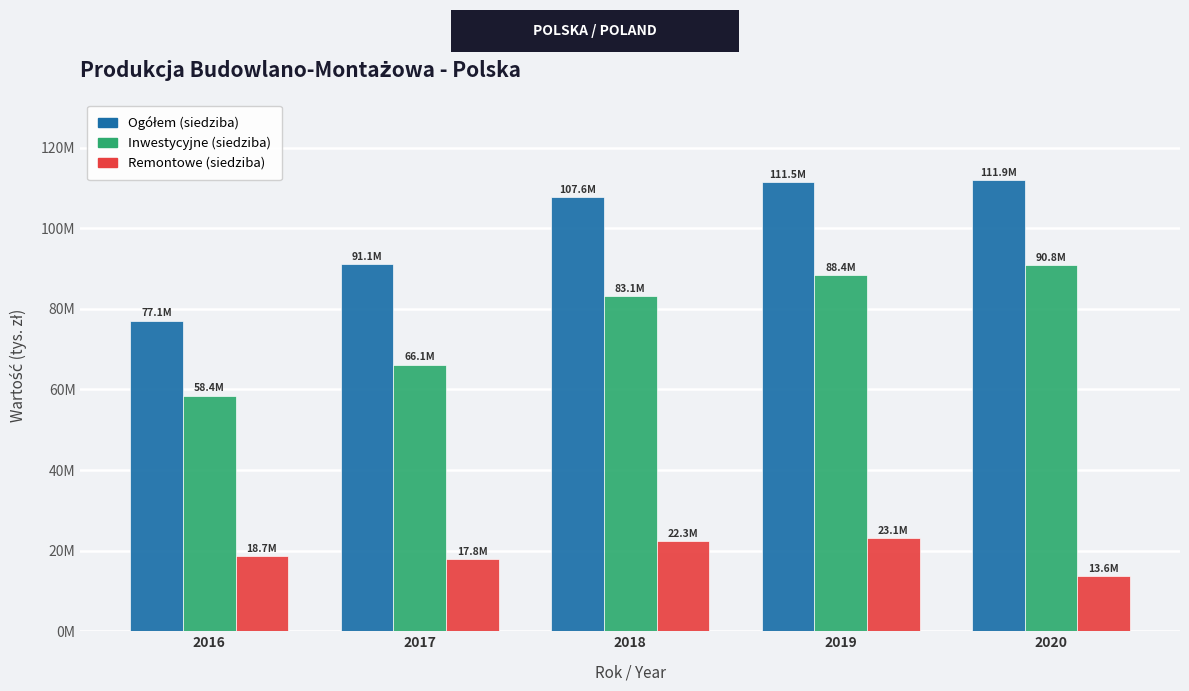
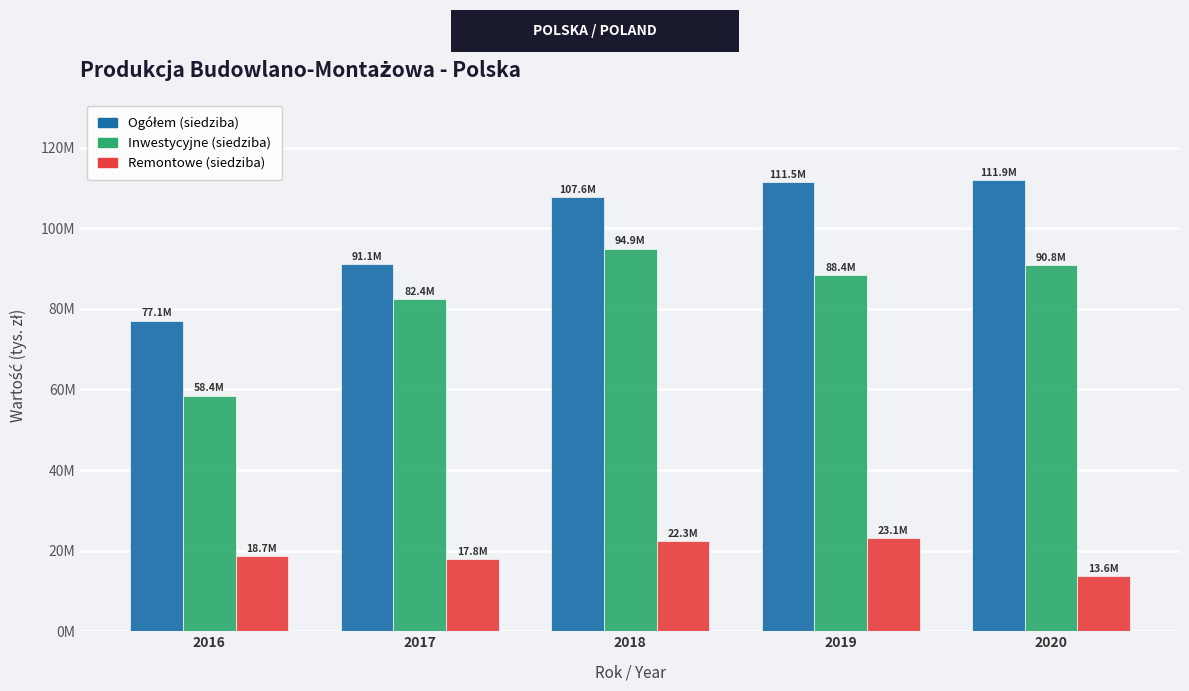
Inwestycyjne (siedziba), 2017: 66.1M -> 82.4M
Inwestycyjne (siedziba), 2018: 83.1M -> 94.9M
